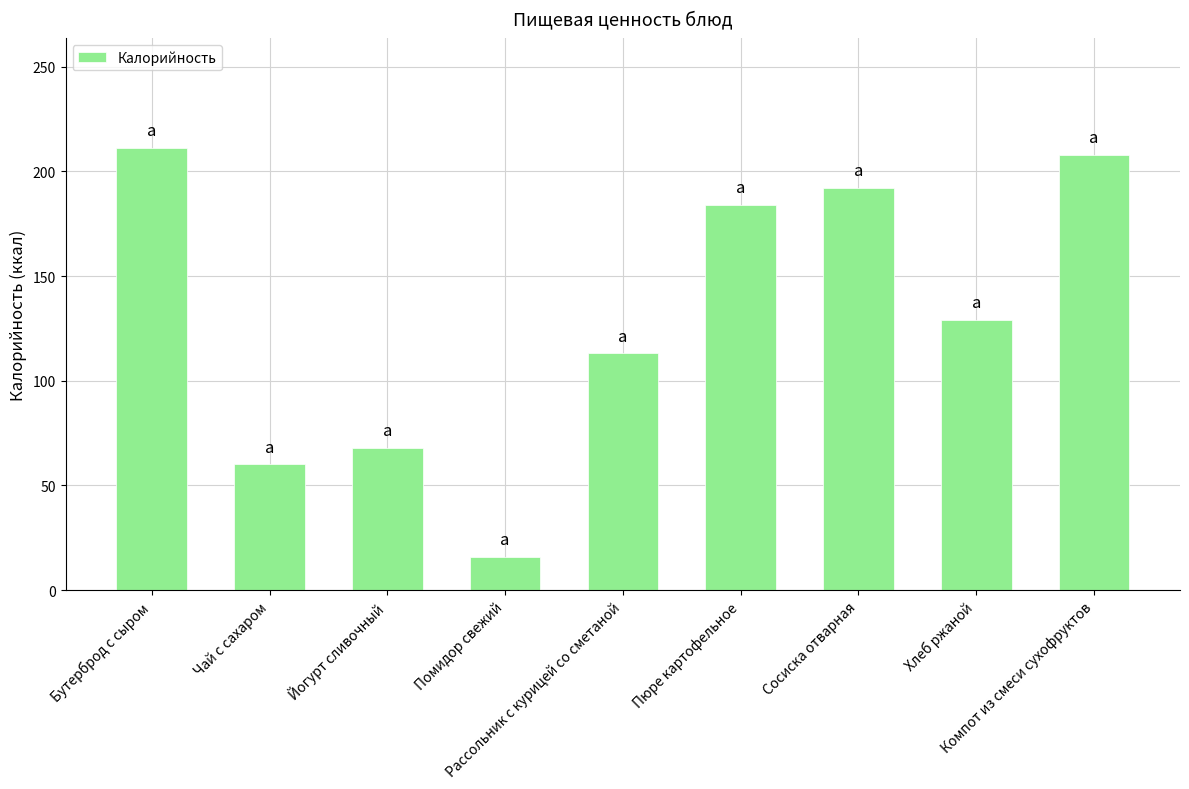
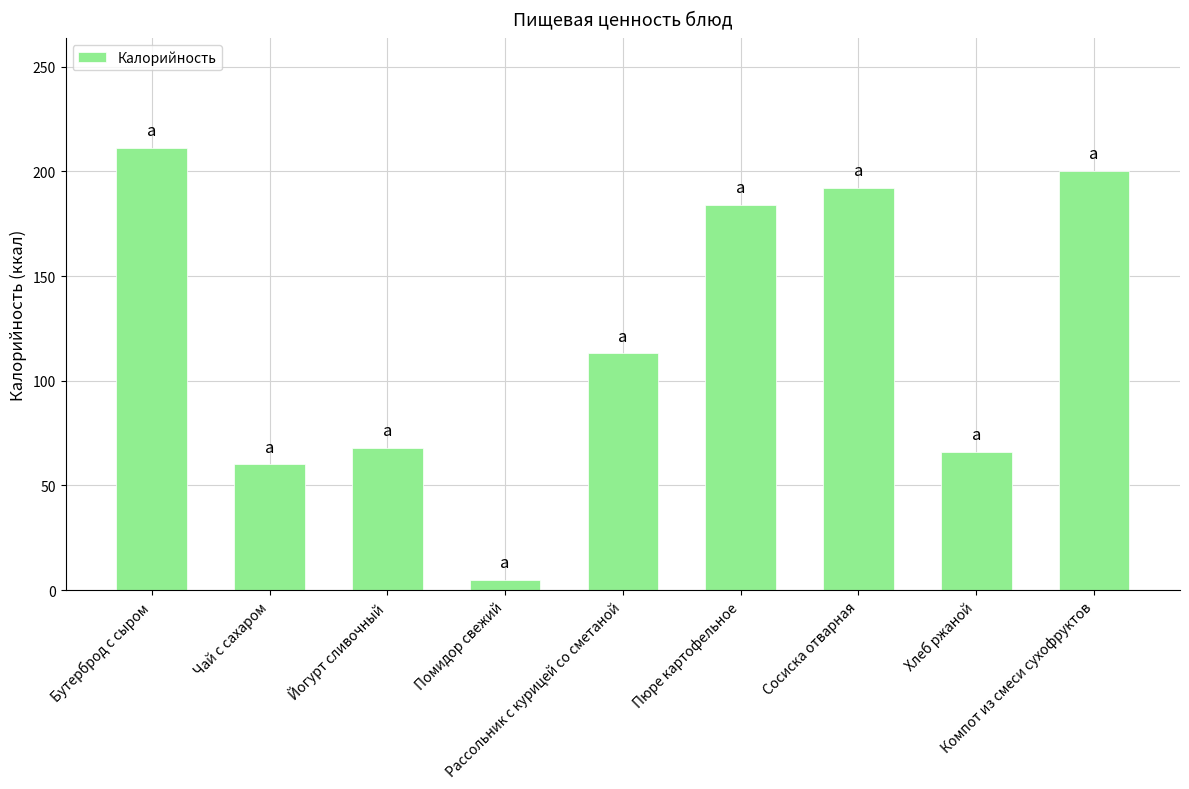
Помидор свежий: 16 -> 5
Хлеб ржаной: 129 -> 66
Компот из смеси сухофруктов: 208 -> 200
